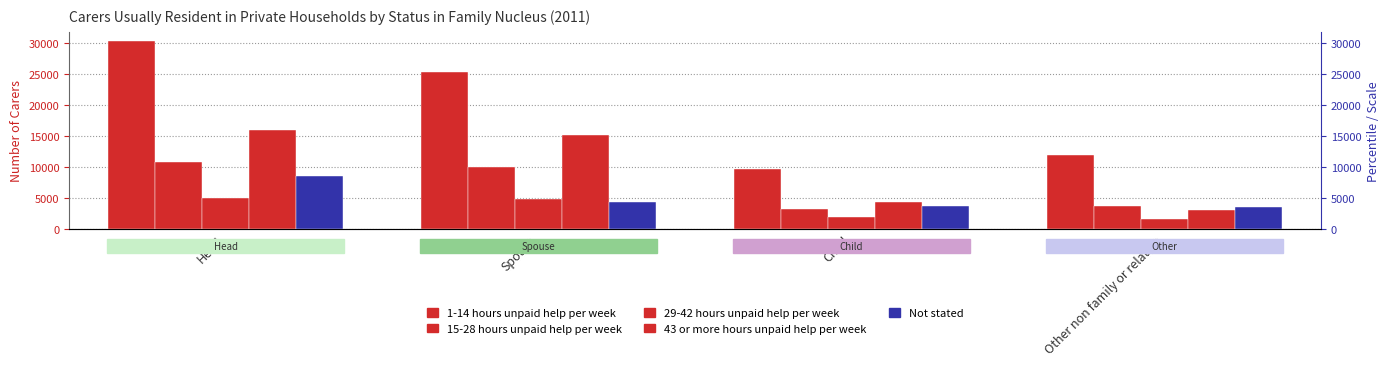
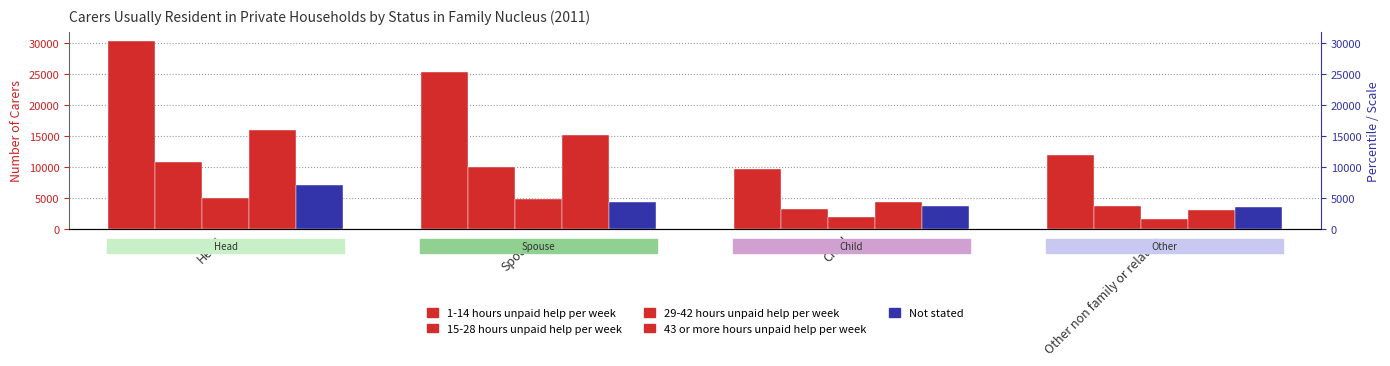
Not stated, Head: 9000 -> 7000
